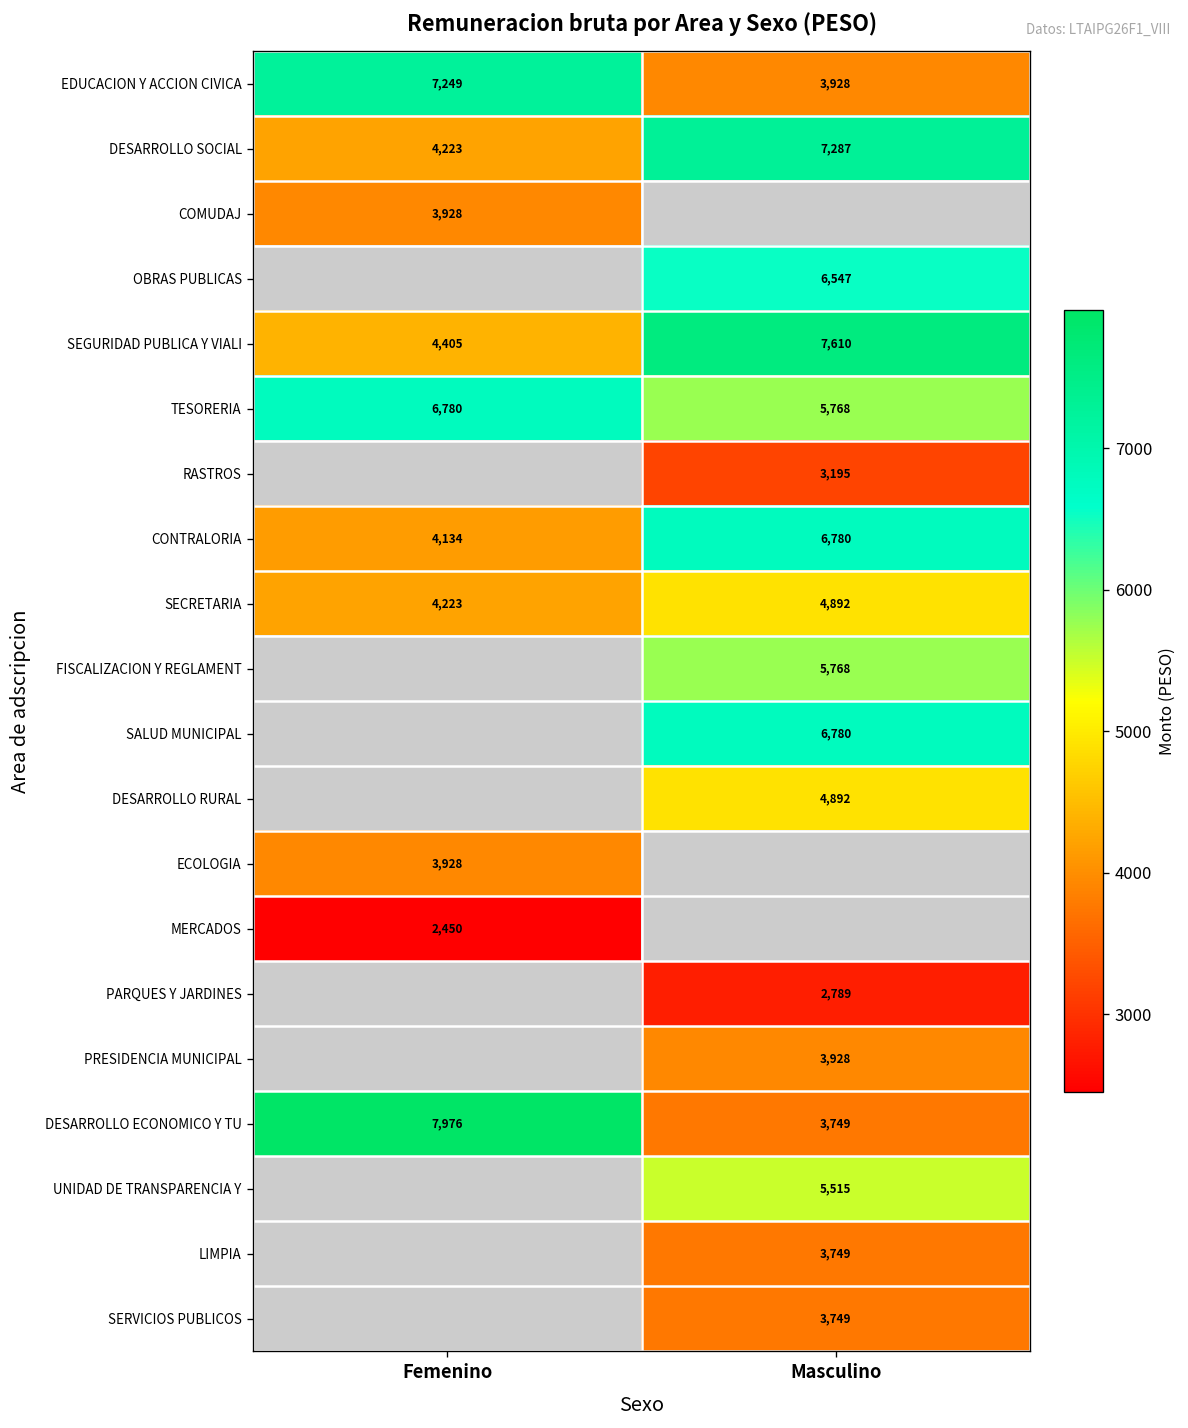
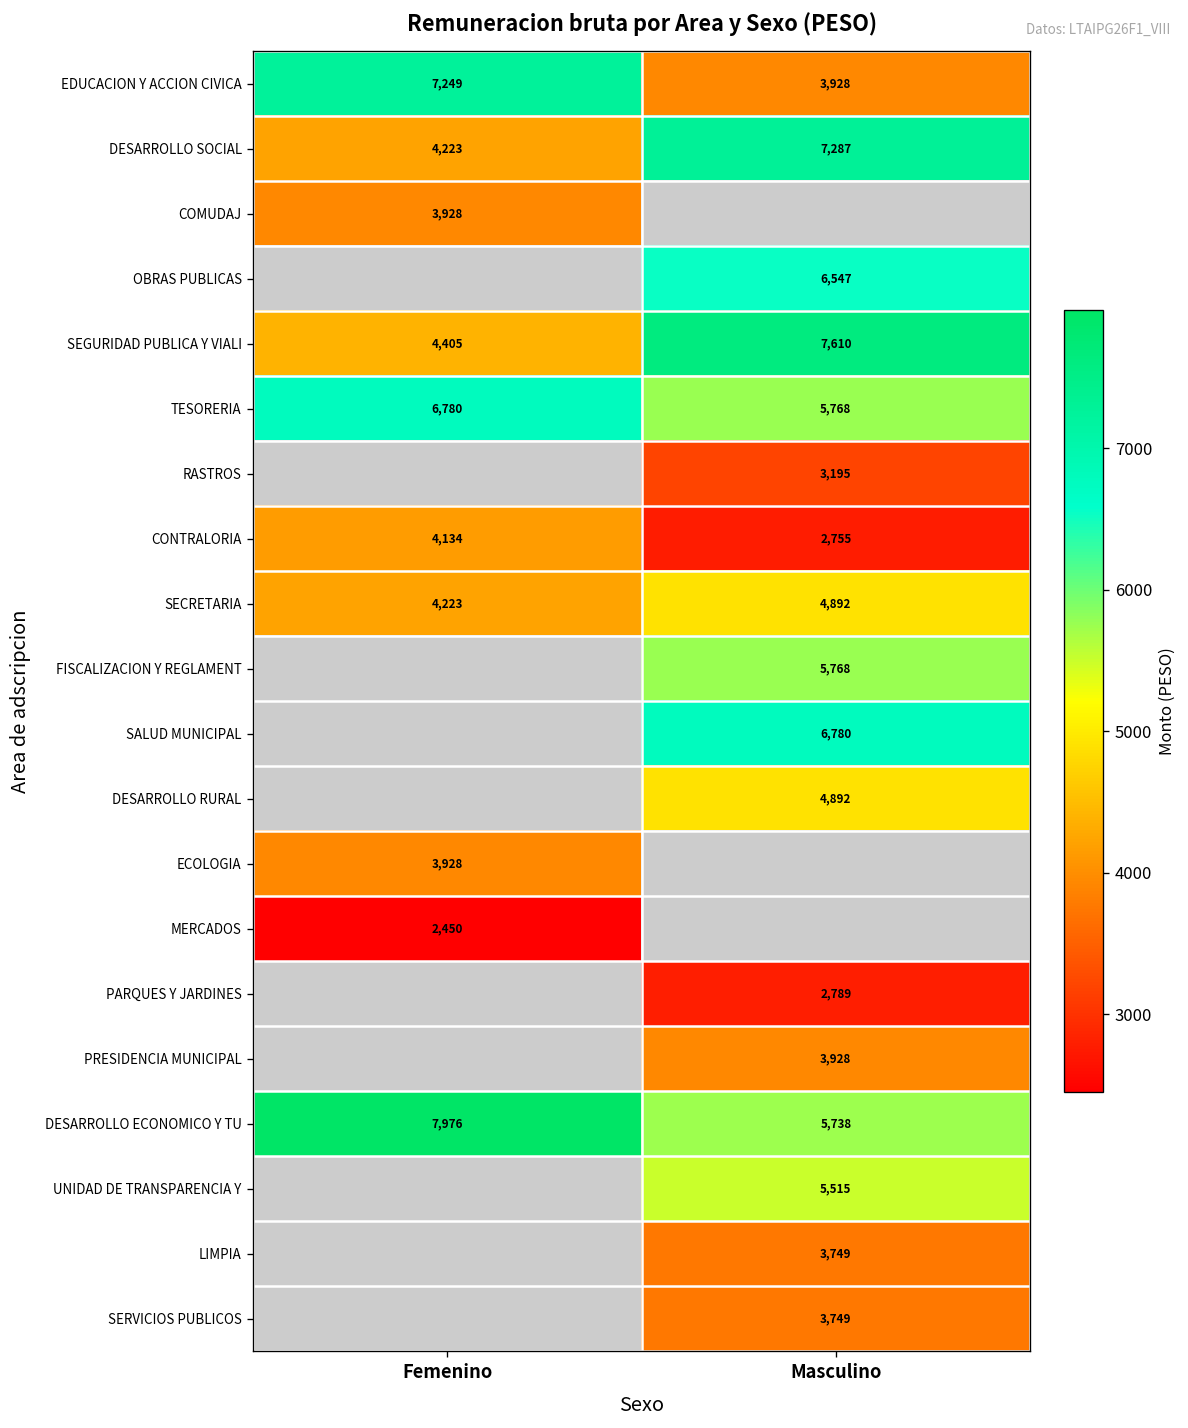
CONTRALORIA, Masculino: 6,780 -> 2,755
DESARROLLO ECONOMICO Y TU, Masculino: 3,749 -> 5,738
